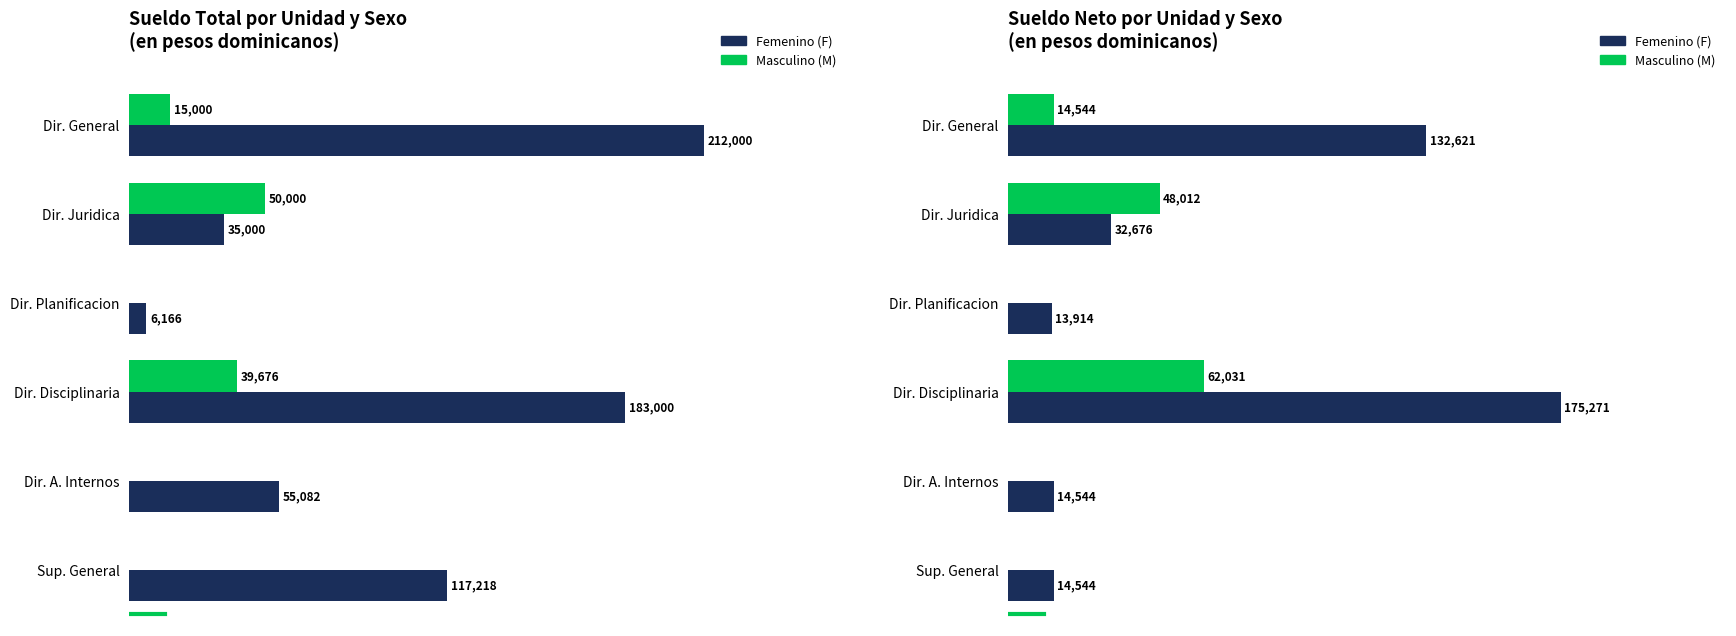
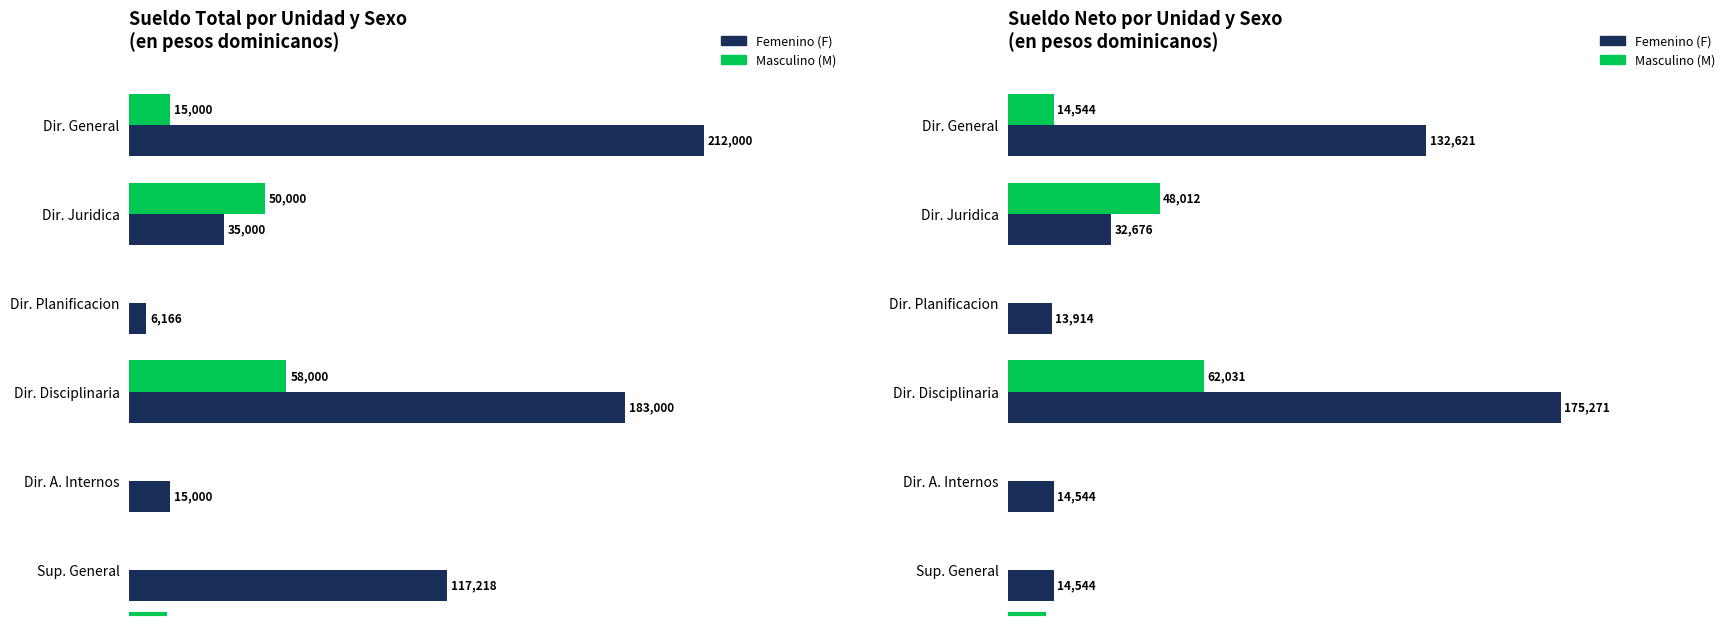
Sueldo Total por Unidad y Sexo (en pesos dominicanos), Masculino (M), Dir. Disciplinaria: 39,676 -> 58,000
Sueldo Total por Unidad y Sexo (en pesos dominicanos), Femenino (F), Dir. A. Internos: 55,082 -> 15,000
